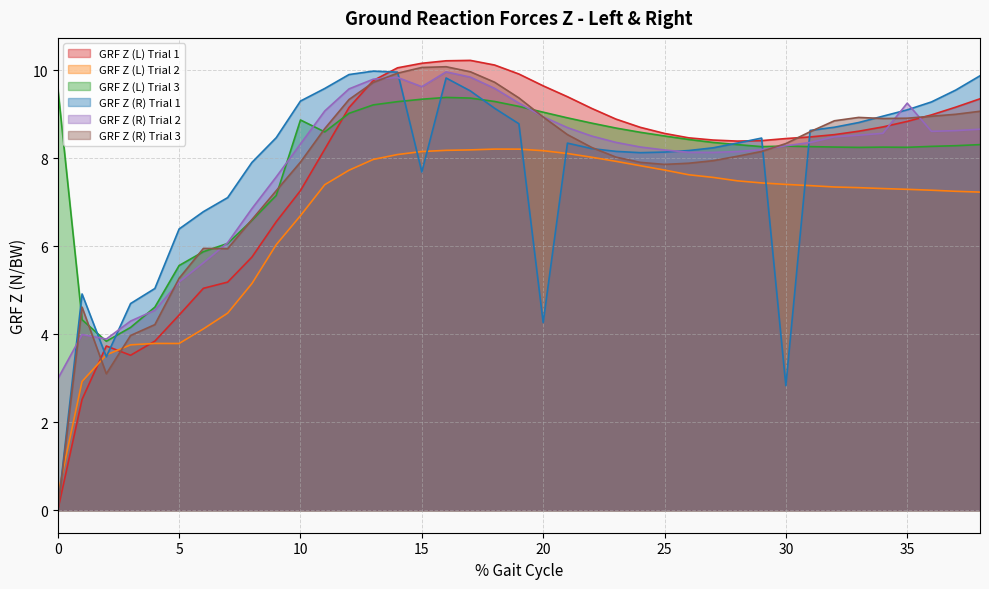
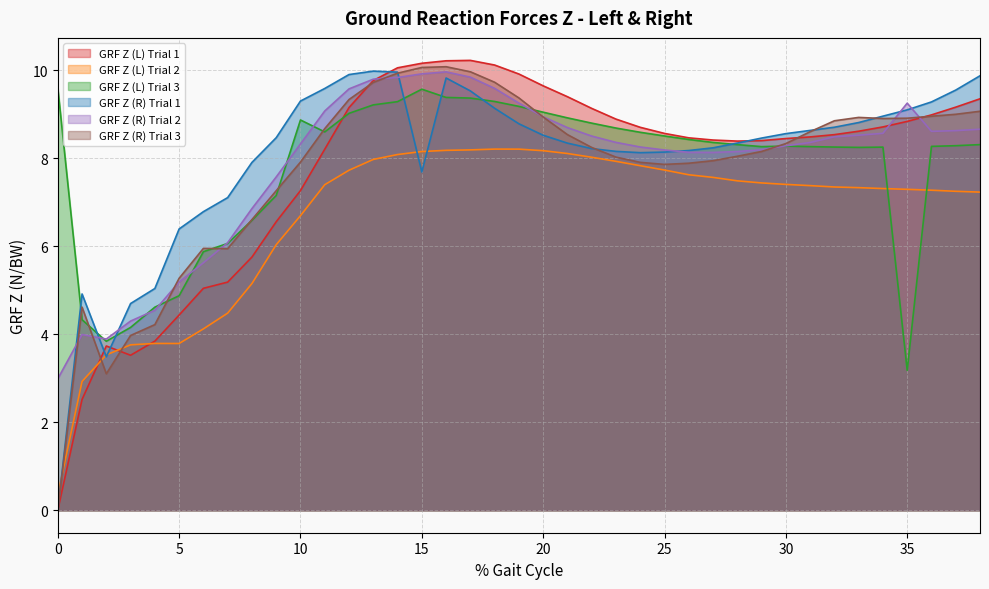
GRF Z (L) Trial 3, 5: 5.6 -> 4.9
GRF Z (L) Trial 3, 15: 9.3 -> 9.6
GRF Z (R) Trial 2, 15: 9.6 -> 9.9
GRF Z (R) Trial 1, 20: 4.3 -> 8.5
GRF Z (R) Trial 1, 30: 2.8 -> 8.6
GRF Z (L) Trial 3, 35: 8.2 -> 3.2
